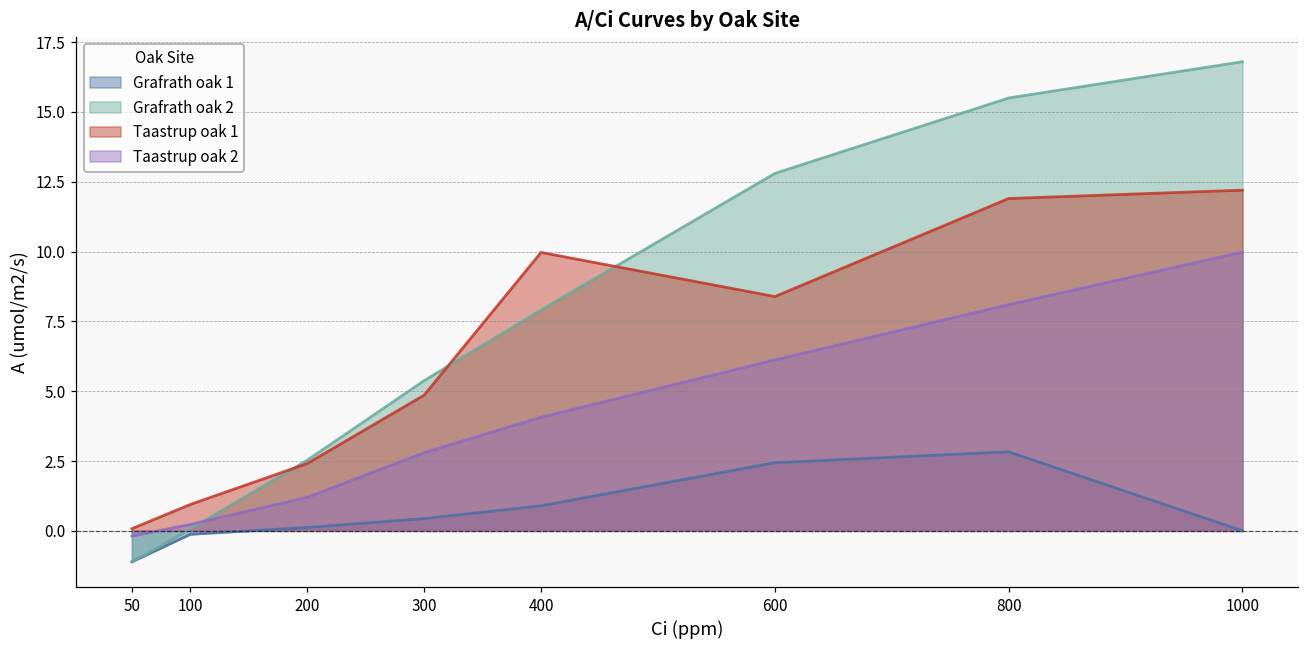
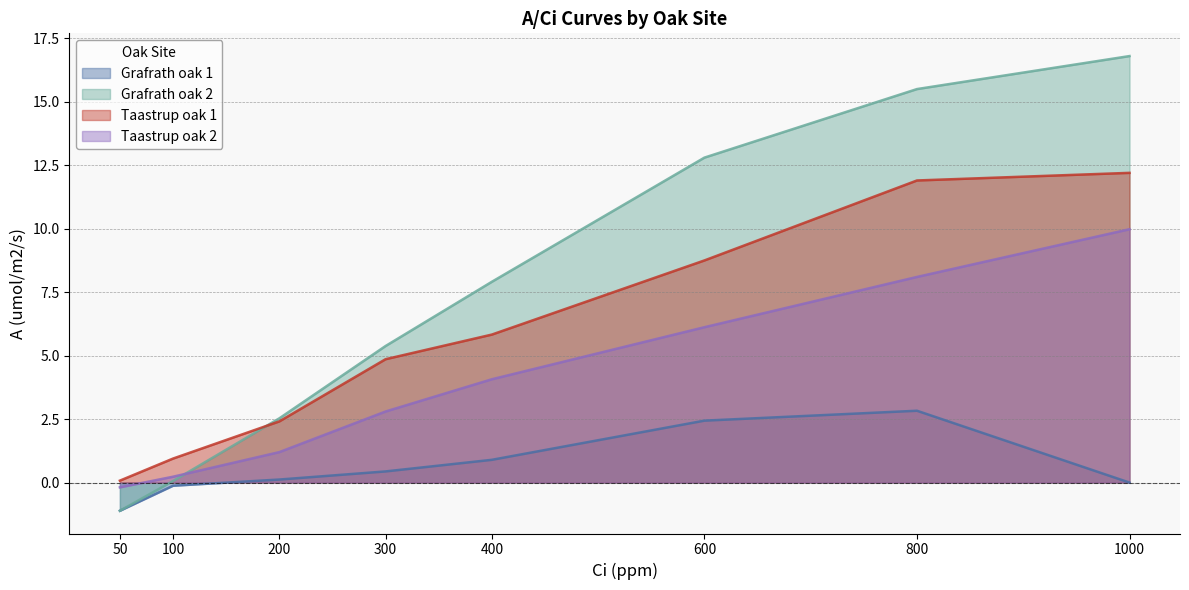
Taastrup oak 1, 400: 10.0 -> 5.8
Taastrup oak 1, 600: 8.4 -> 8.8
